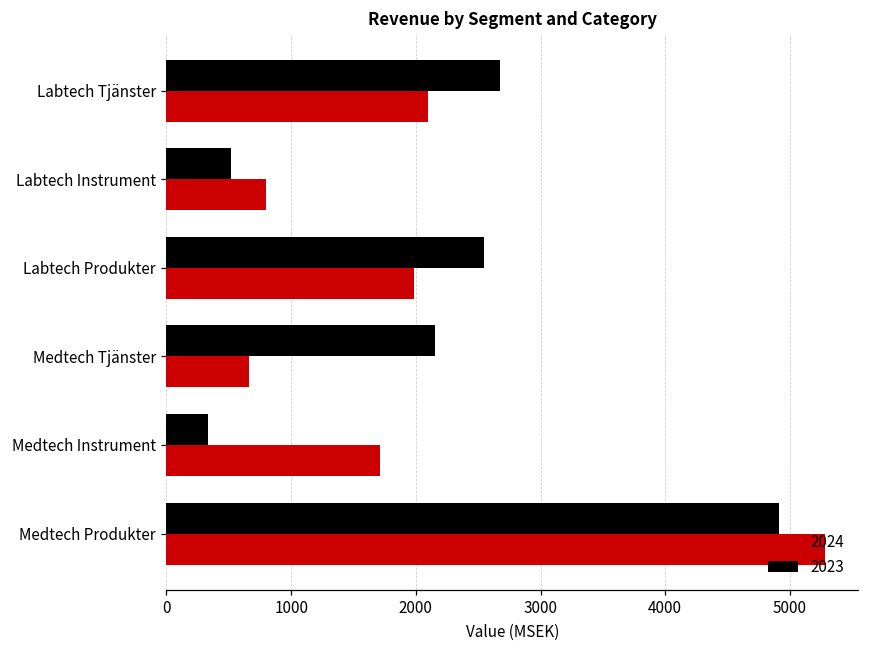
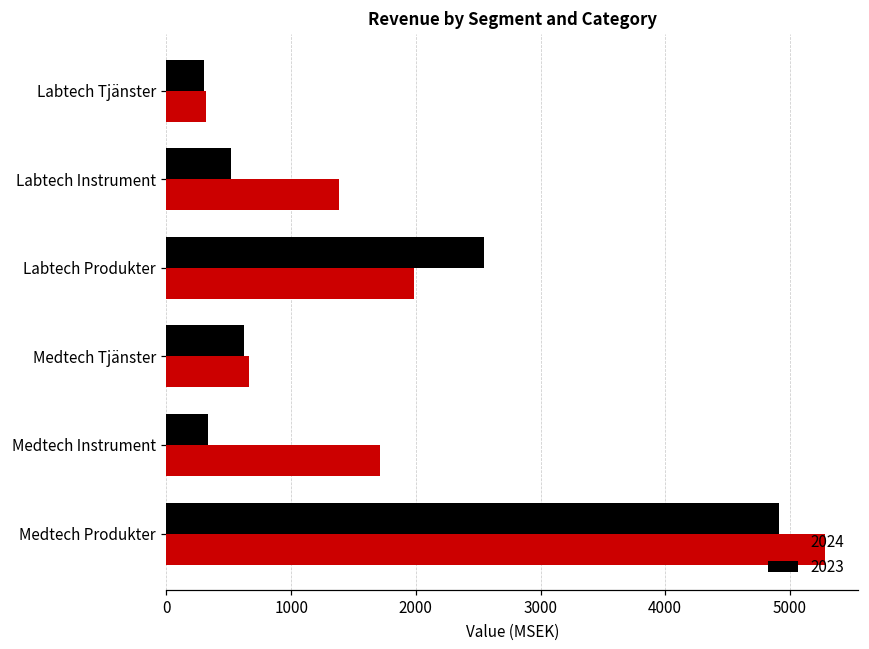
2023, Labtech Tjänster: 2680 -> 300
2024, Labtech Tjänster: 2100 -> 320
2024, Labtech Instrument: 800 -> 1390
2023, Medtech Tjänster: 2150 -> 630
